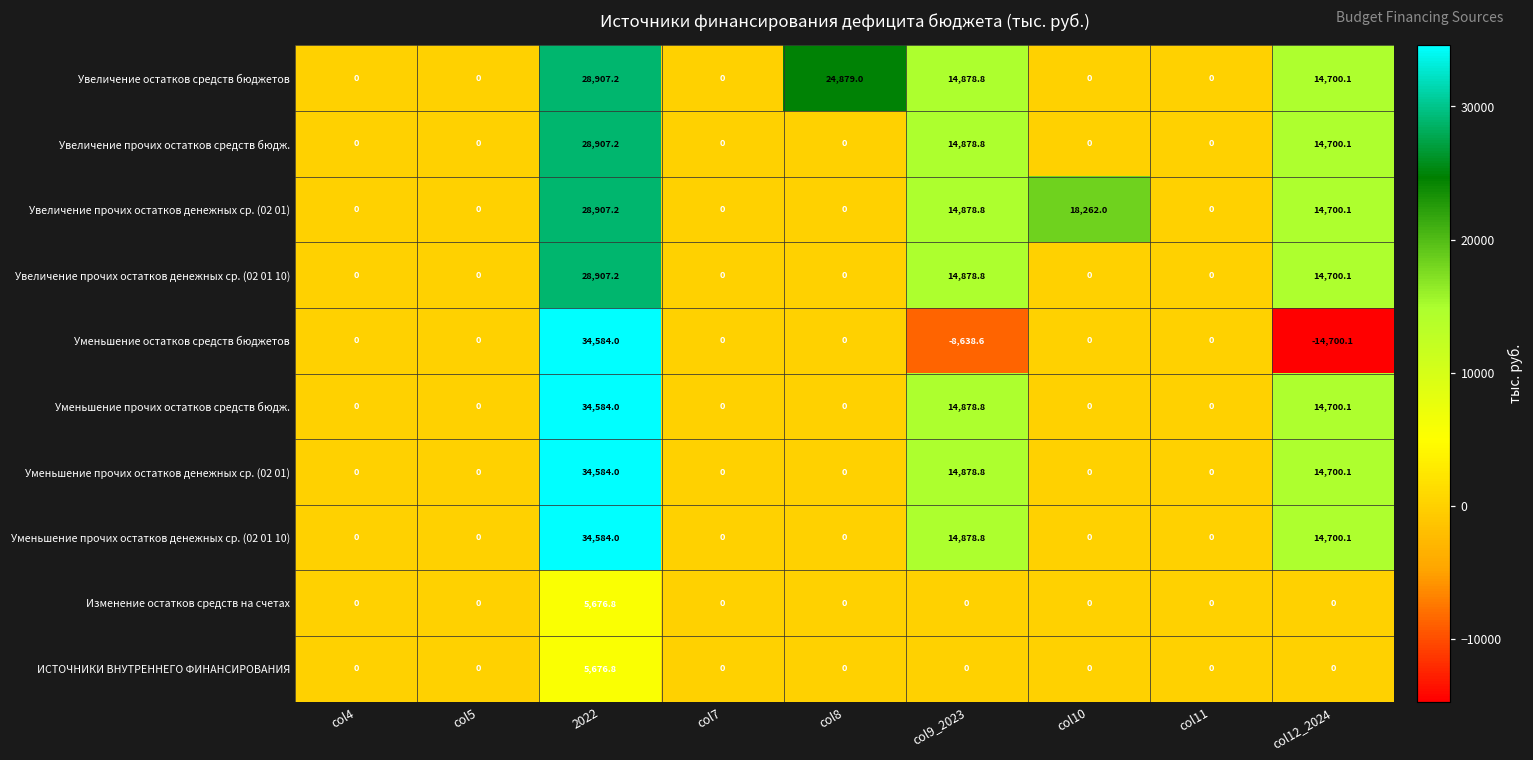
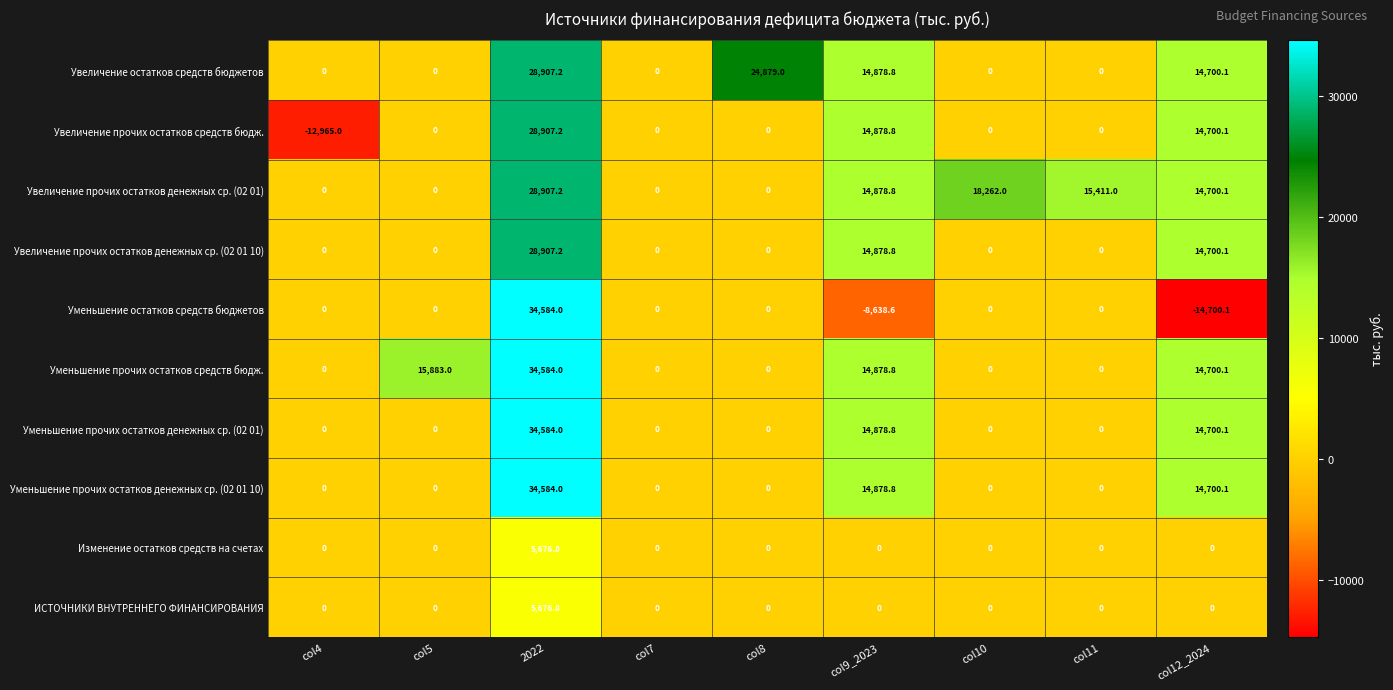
Увеличение прочих остатков средств бюдж., col4: 0 -> -12,965.0
Увеличение прочих остатков денежных ср. (02 01), col11: 0 -> 15,411.0
Уменьшение прочих остатков средств бюдж., col5: 0 -> 15,883.0
